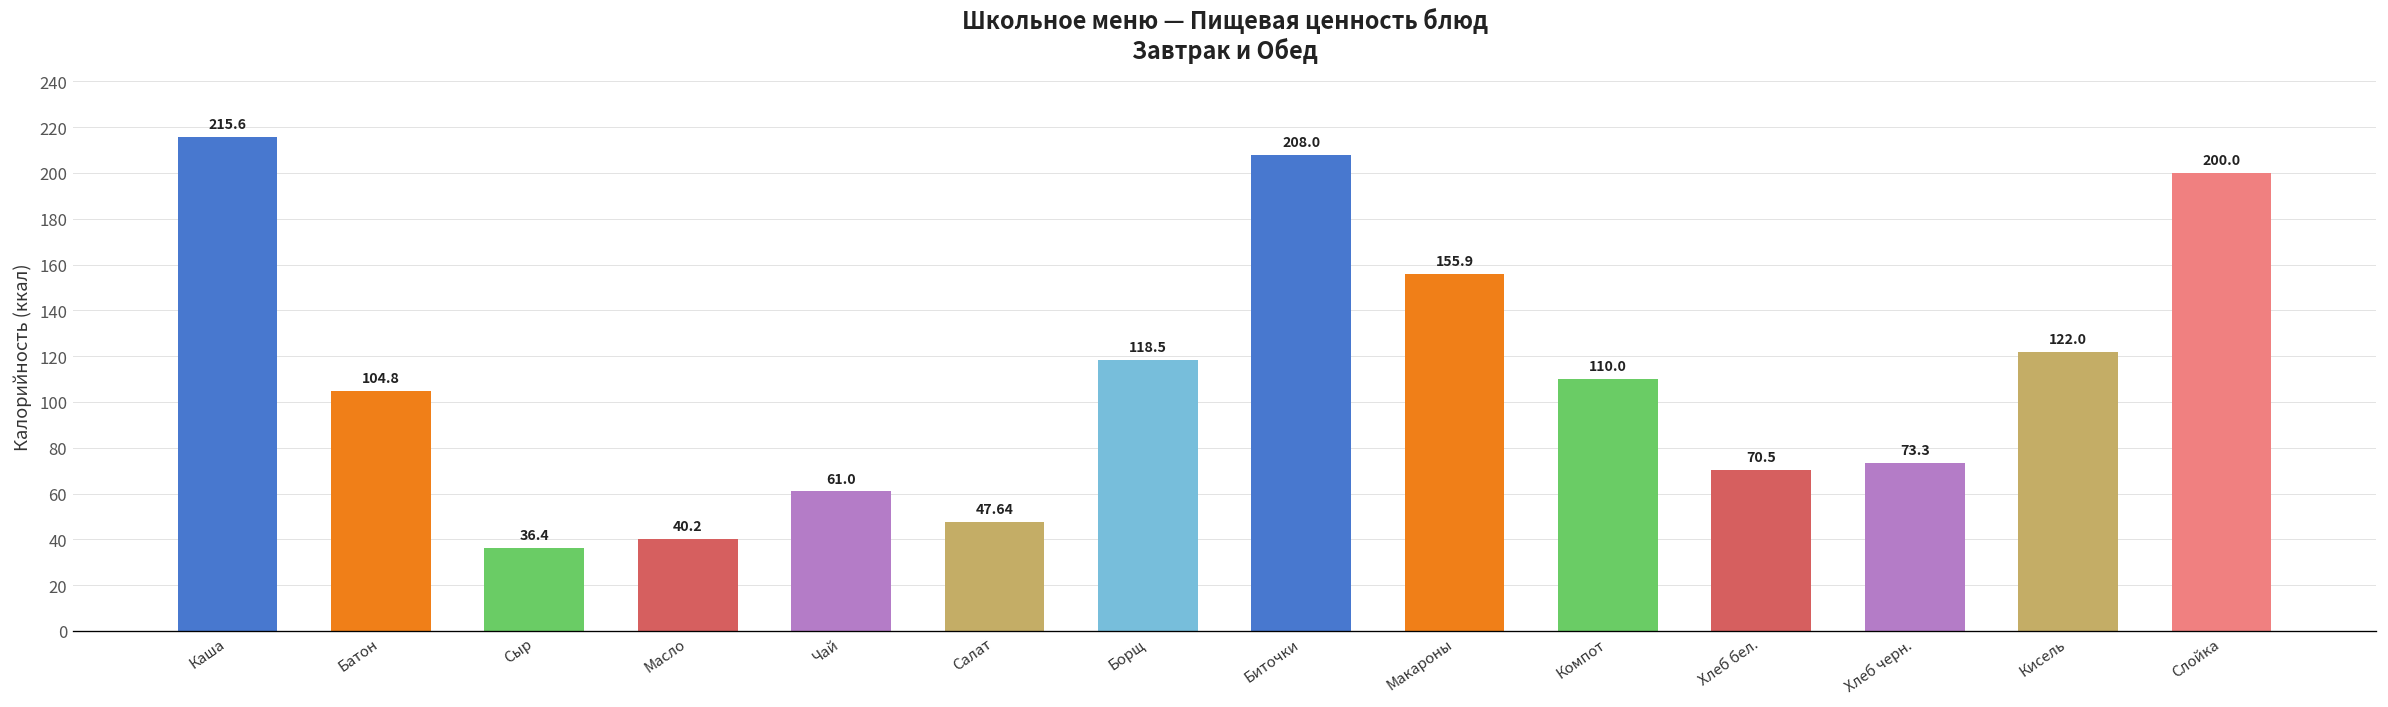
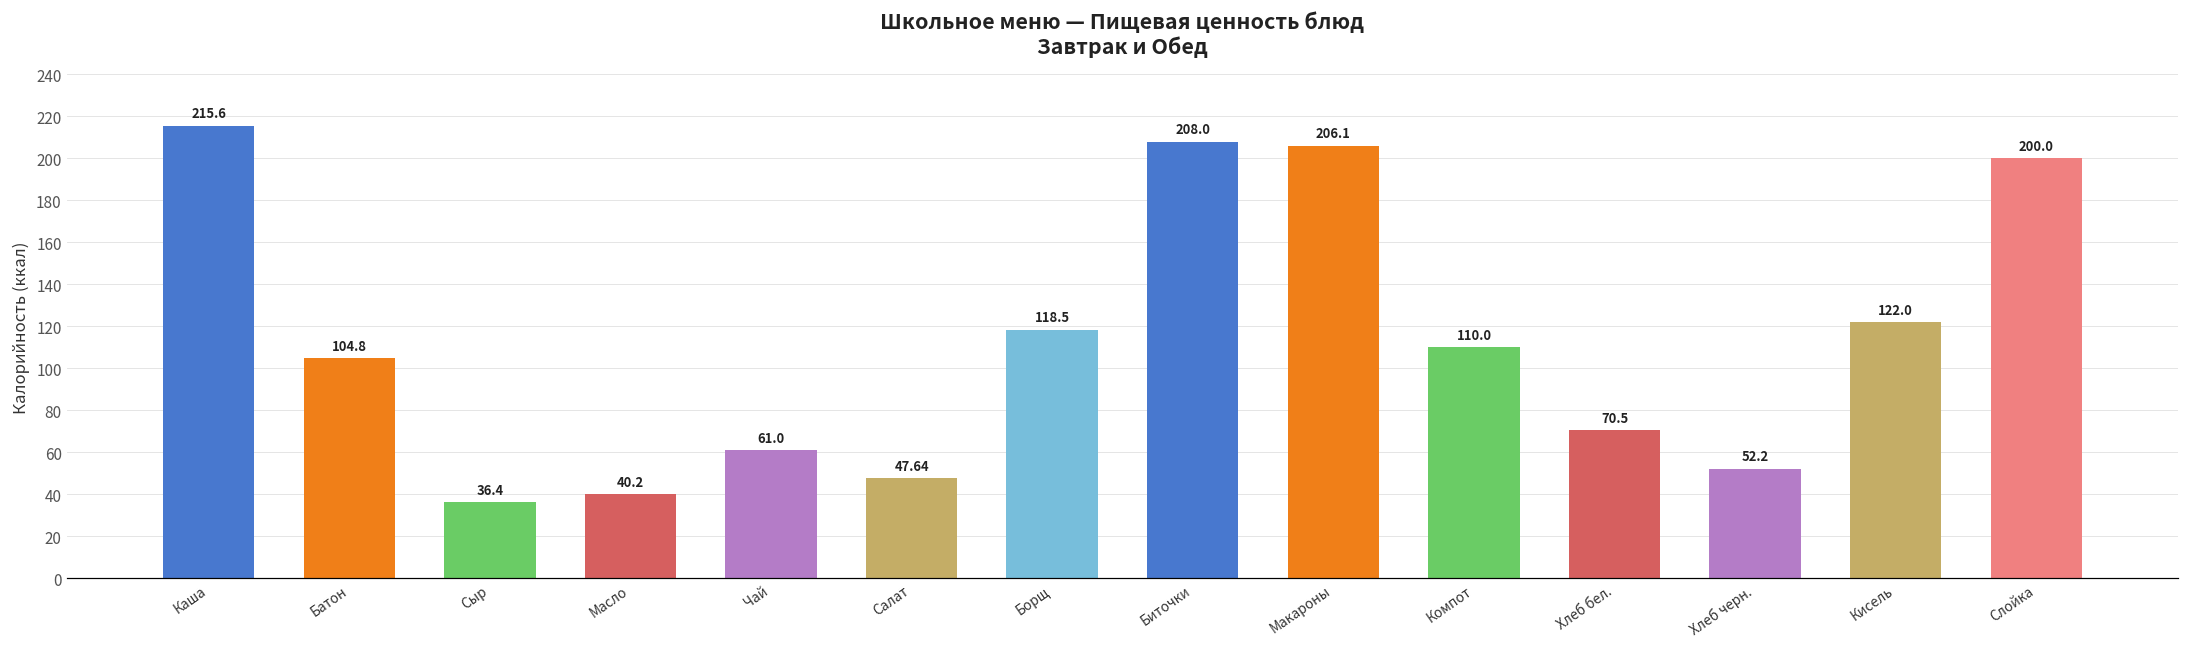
Макароны: 155.9 -> 206.1
Хлеб черн.: 73.3 -> 52.2
